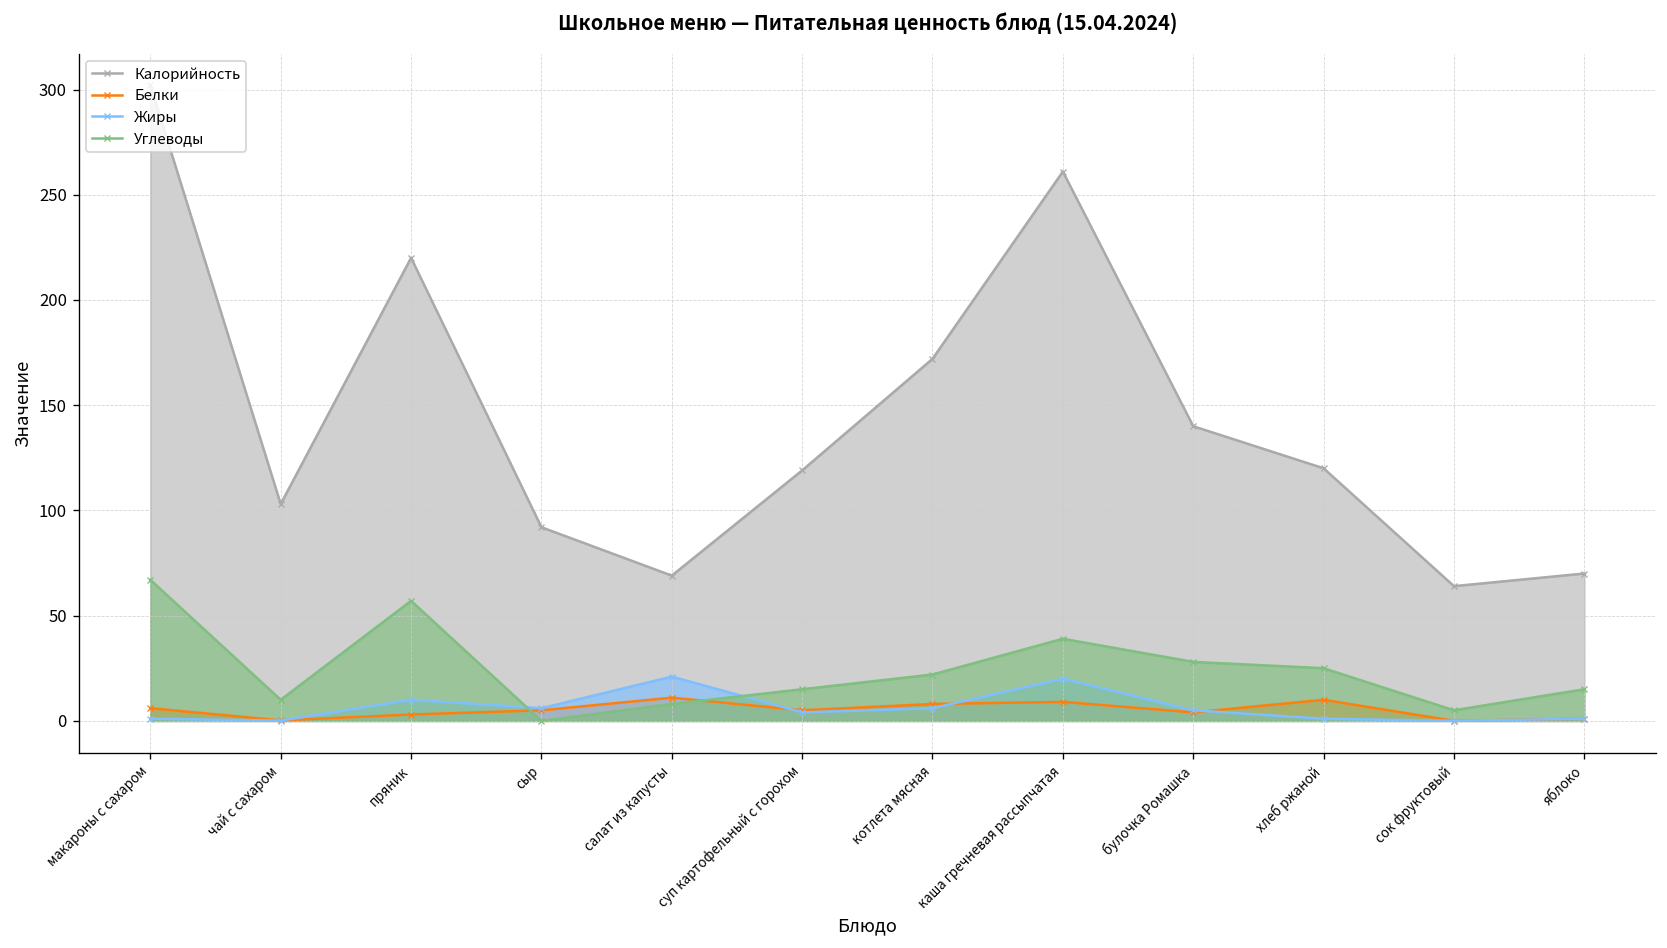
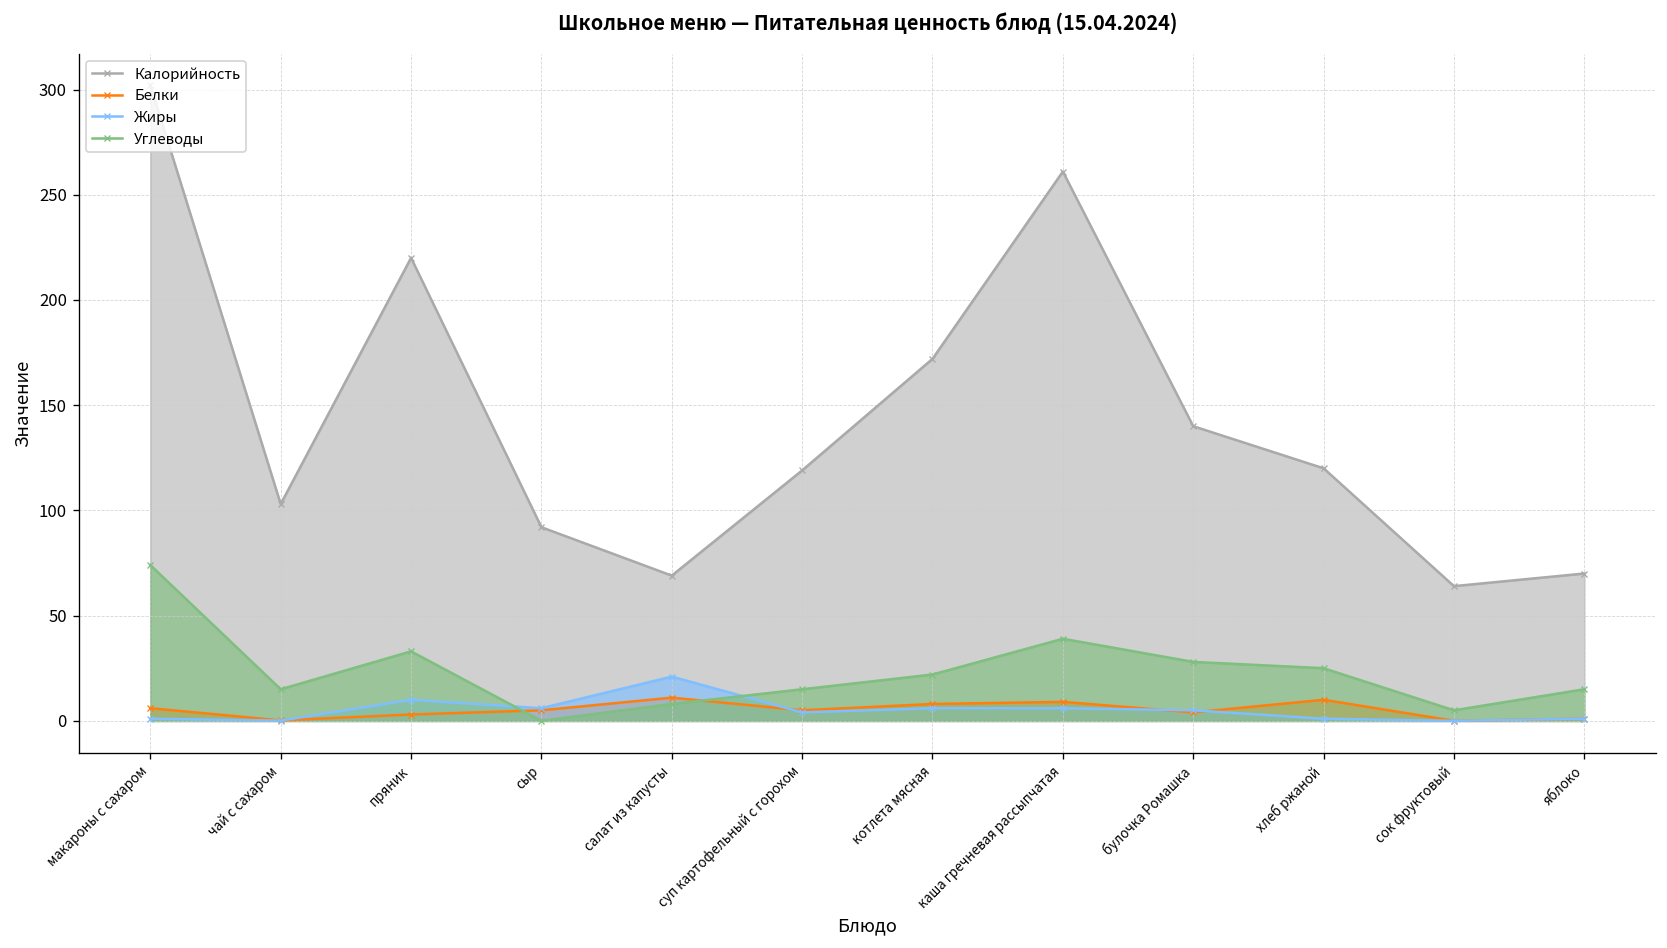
Углеводы, макароны с сахаром: 67 -> 74
Углеводы, чай с сахаром: 10 -> 15
Углеводы, пряник: 57 -> 33
Жиры, каша гречневая рассыпчатая: 20 -> 6
